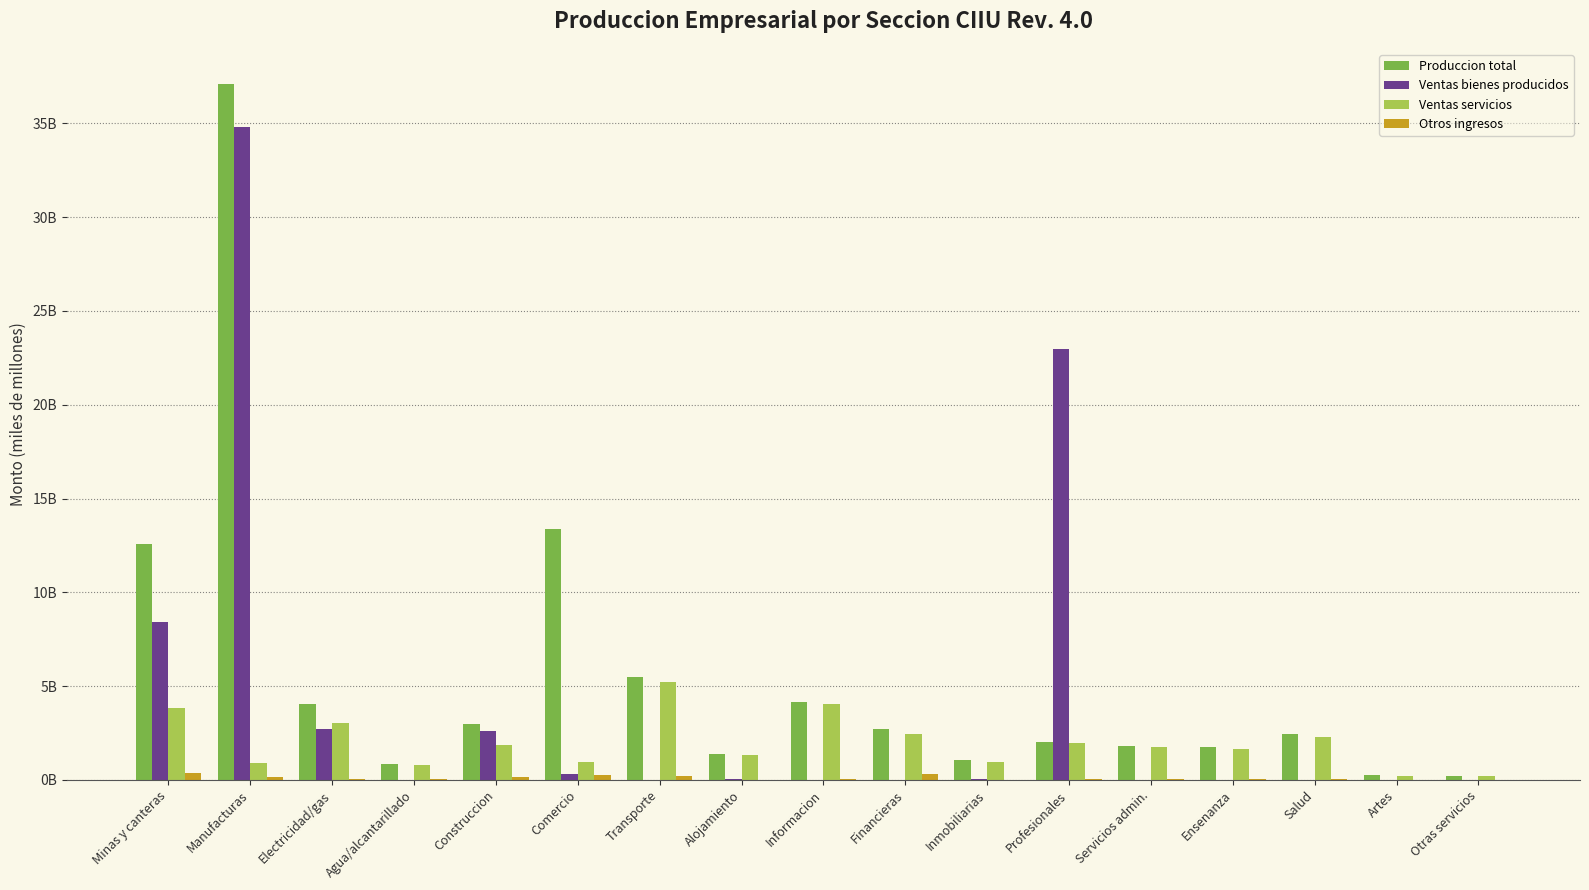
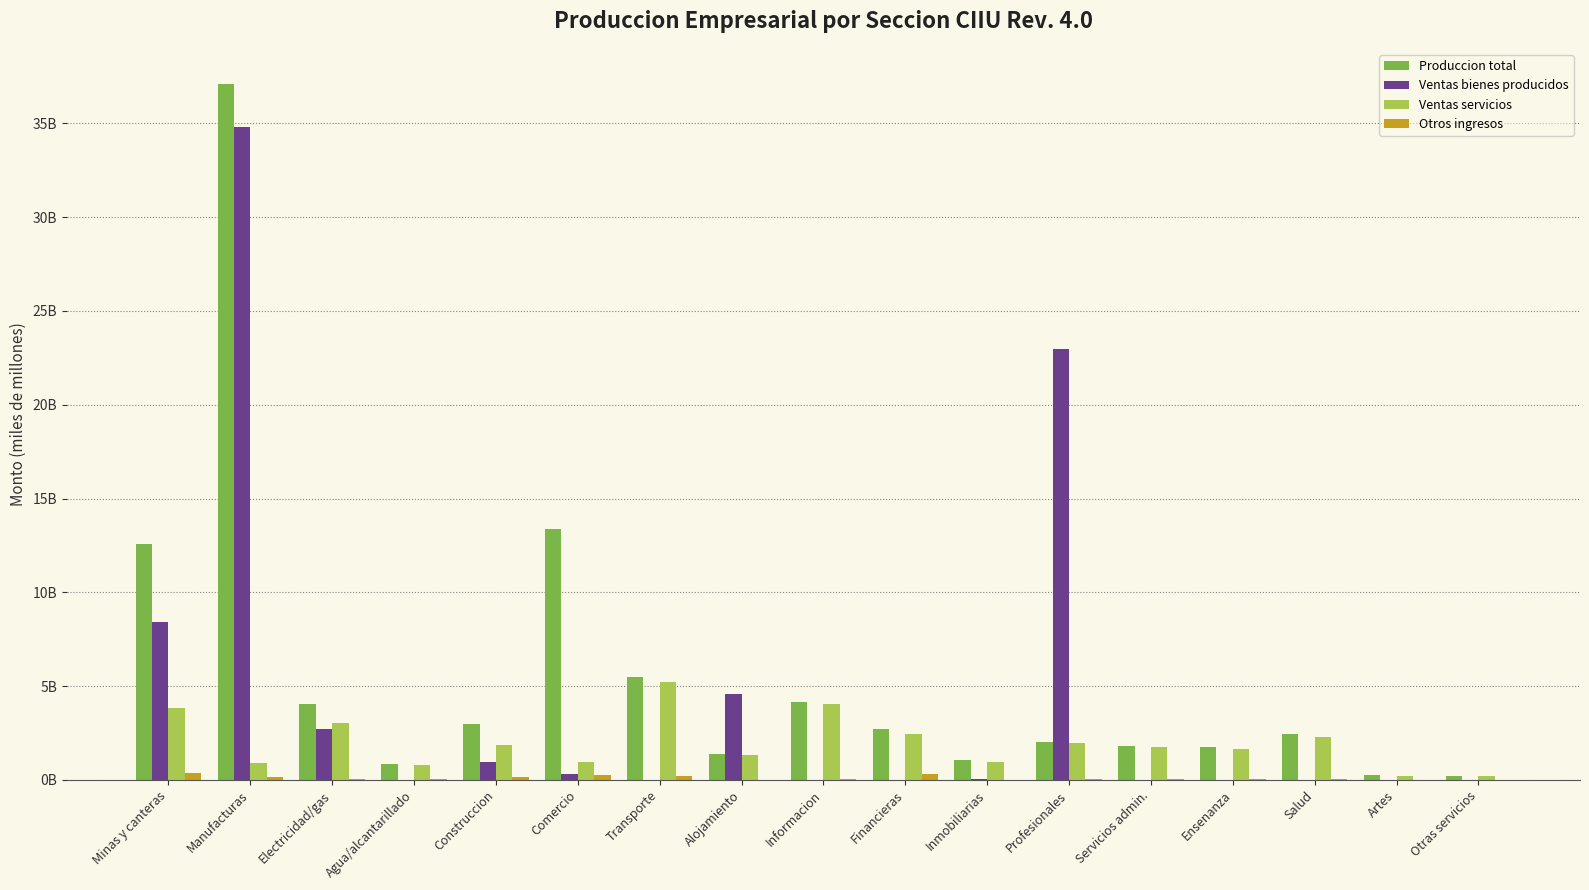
Ventas bienes producidos, Construccion: 2600000000 -> 1000000000
Ventas bienes producidos, Alojamiento: 0 -> 4600000000
